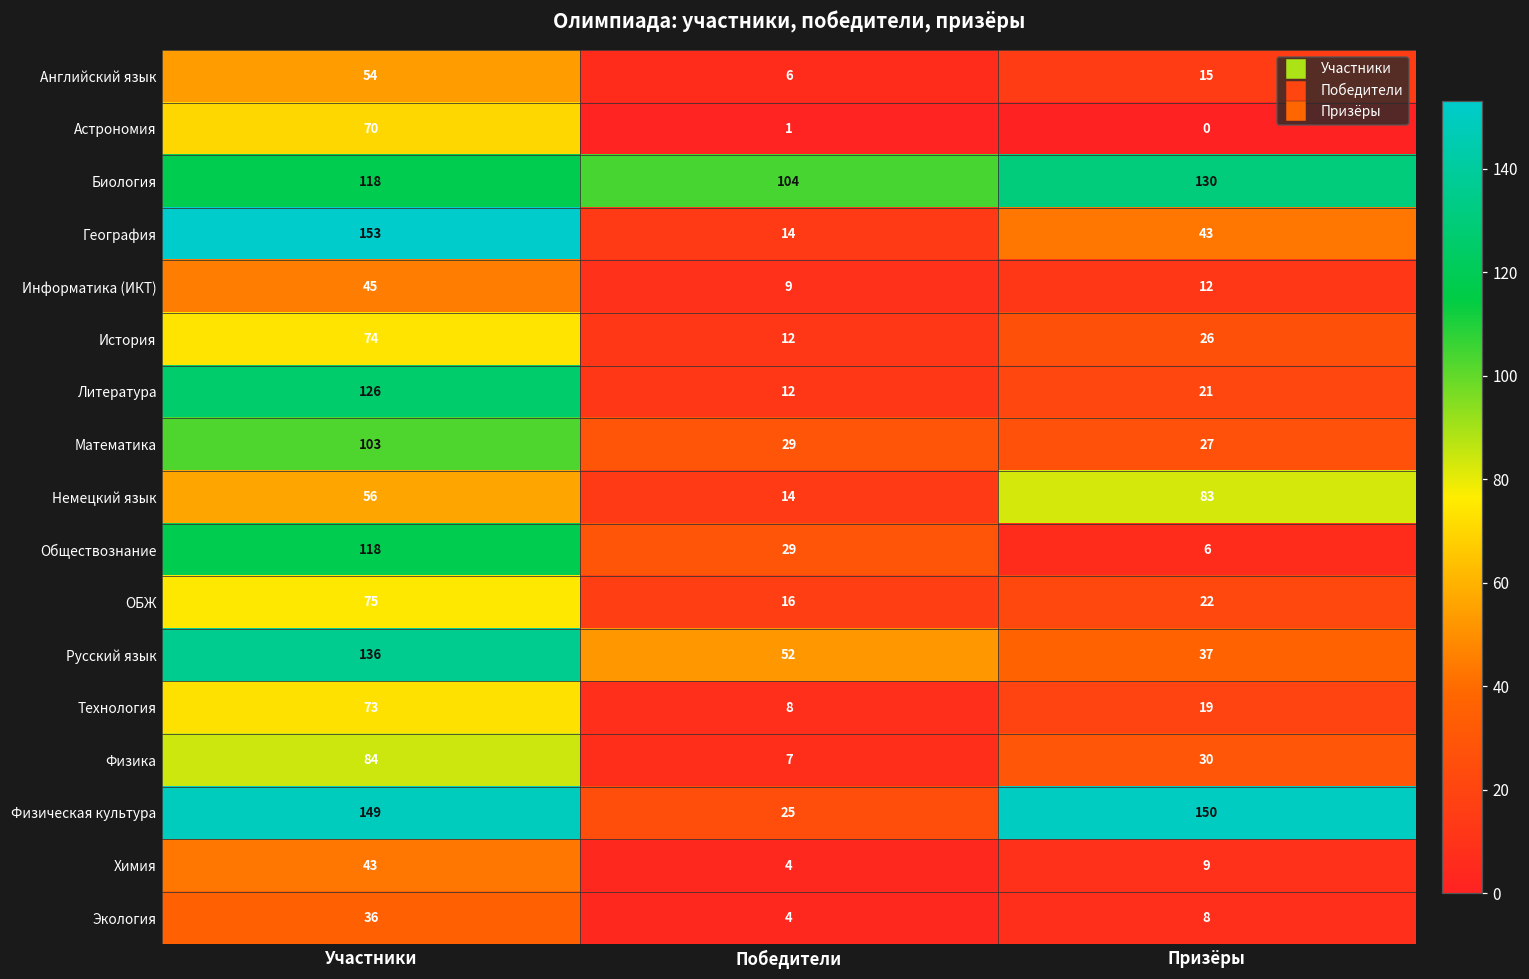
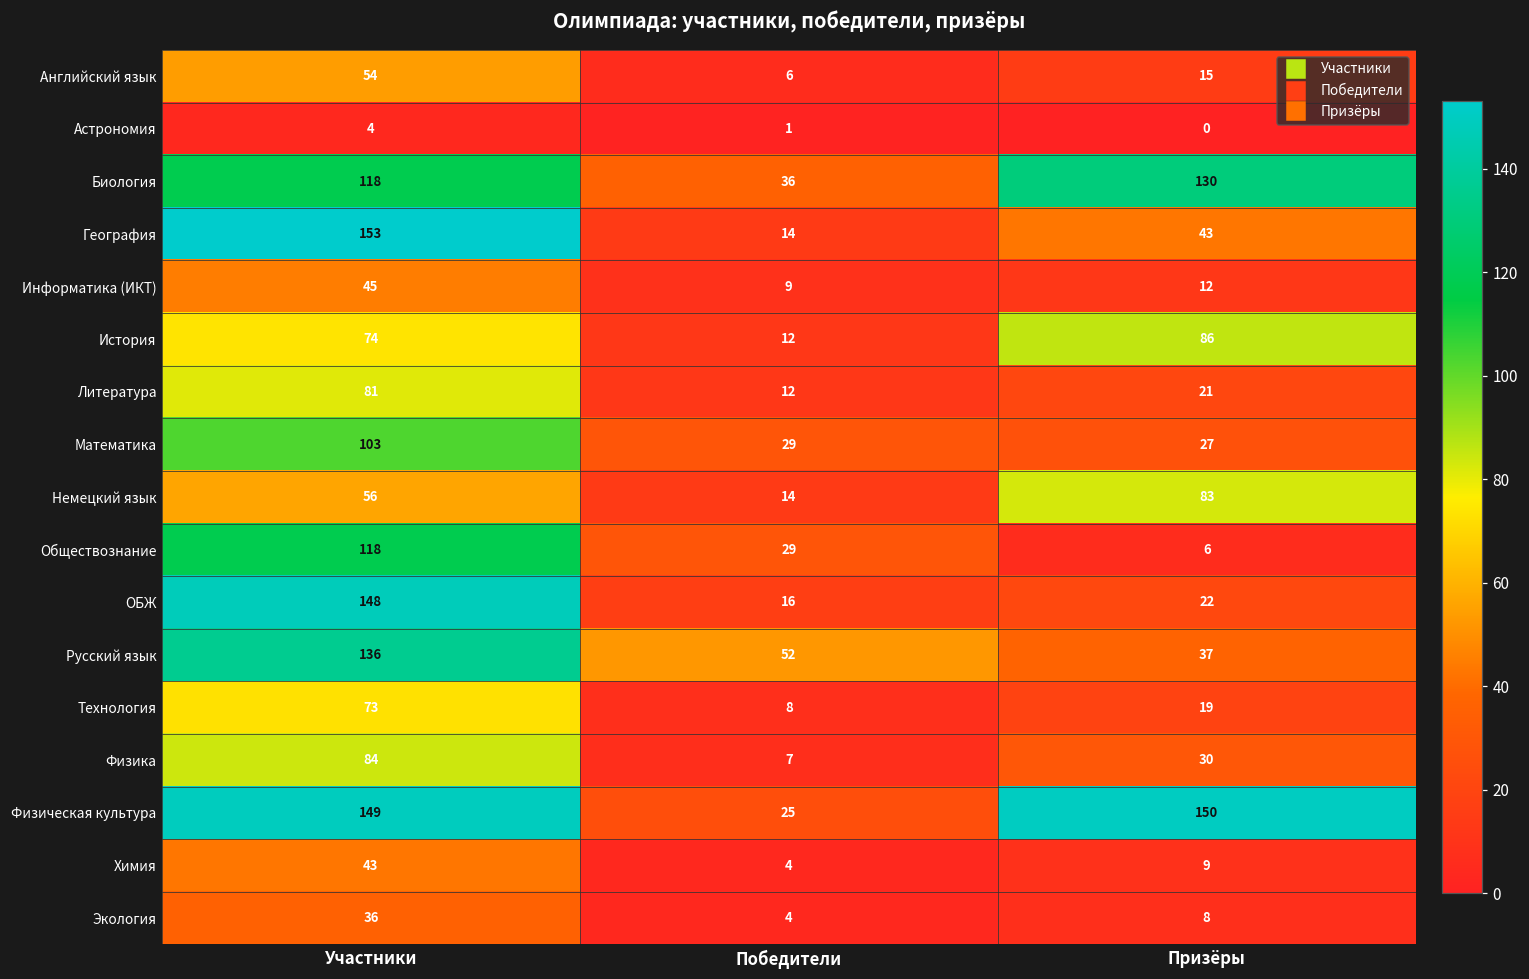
Астрономия, Участники: 70 -> 4
Биология, Победители: 104 -> 36
История, Призёры: 26 -> 86
Литература, Участники: 126 -> 81
ОБЖ, Участники: 75 -> 148
